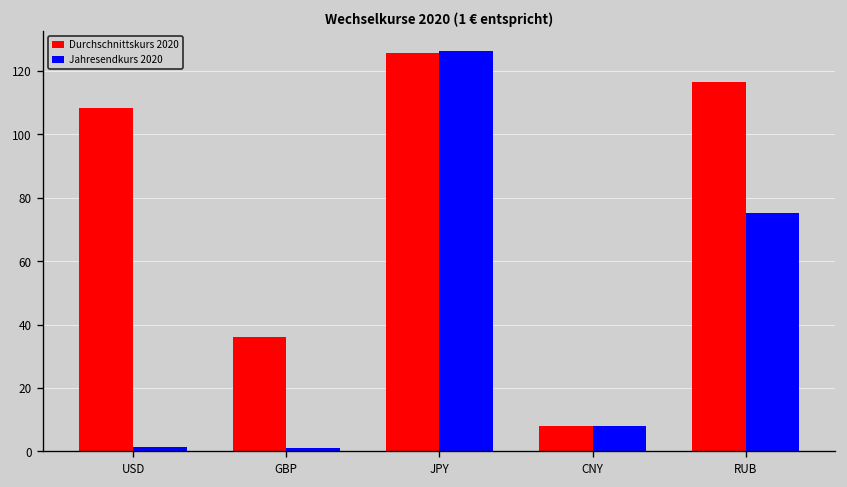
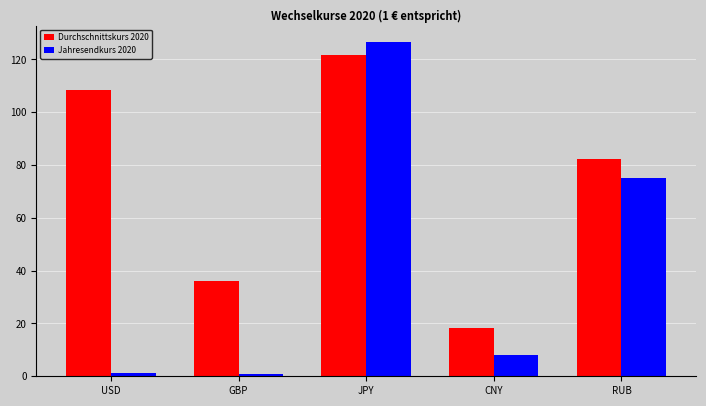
Durchschnittskurs 2020, JPY: 126 -> 122
Durchschnittskurs 2020, CNY: 8 -> 18
Durchschnittskurs 2020, RUB: 117 -> 82
